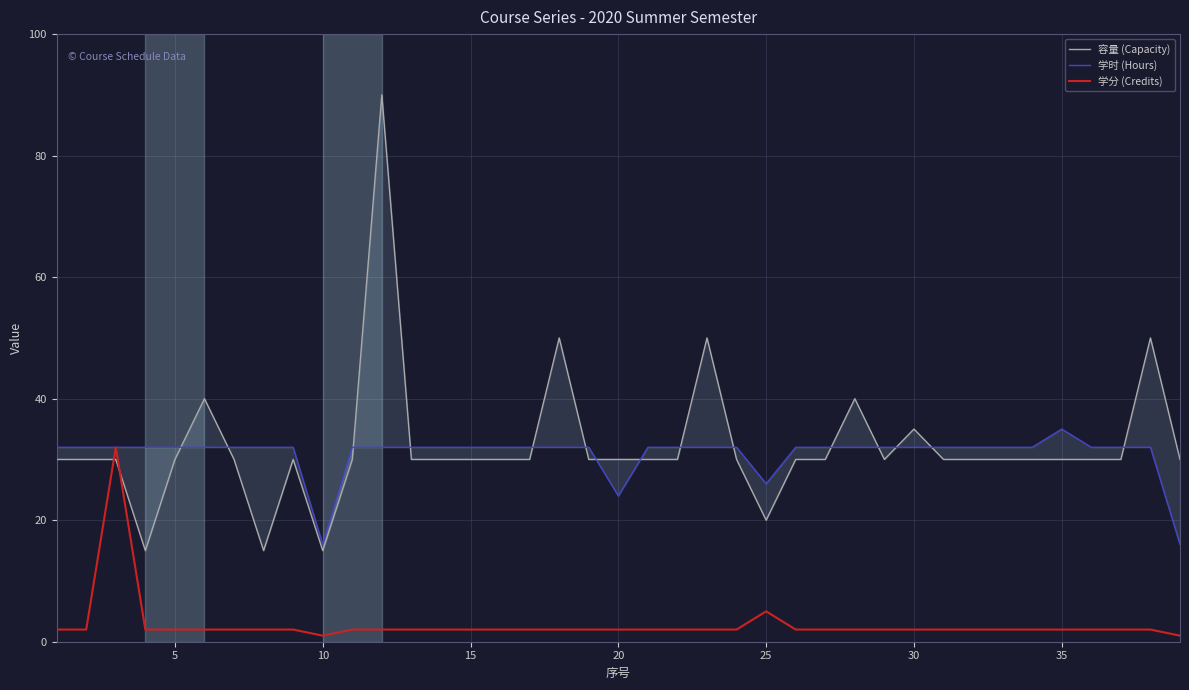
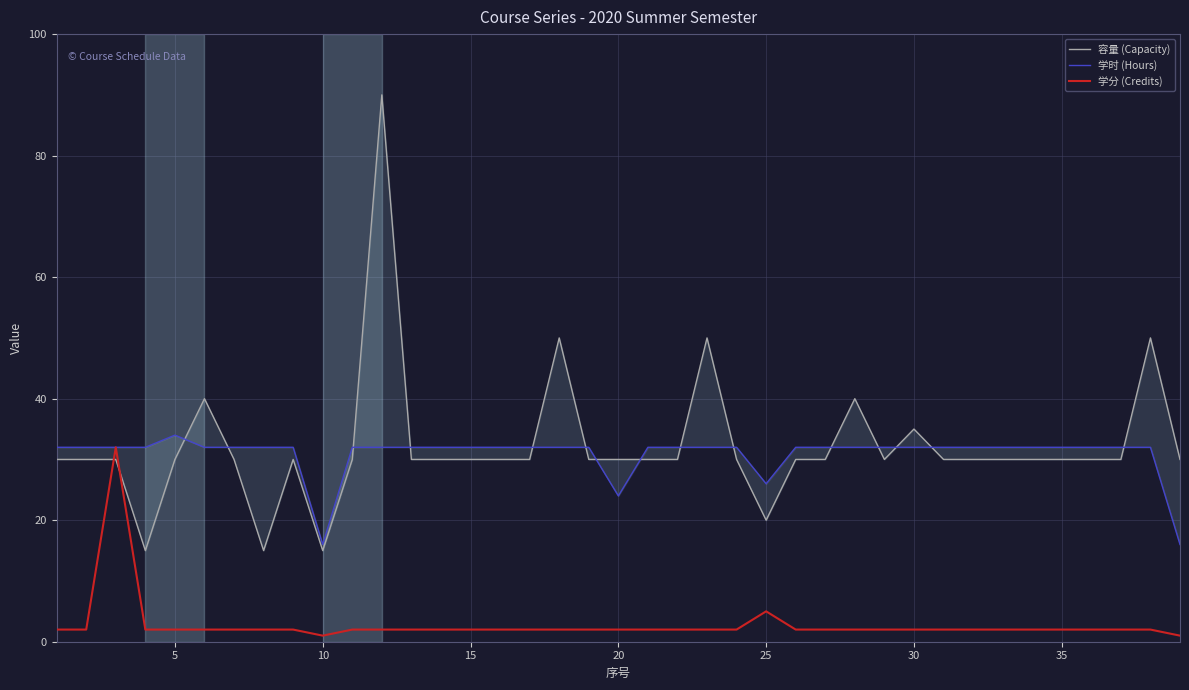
学时 (Hours), 5: 32 -> 34
学时 (Hours), 35: 35 -> 32
